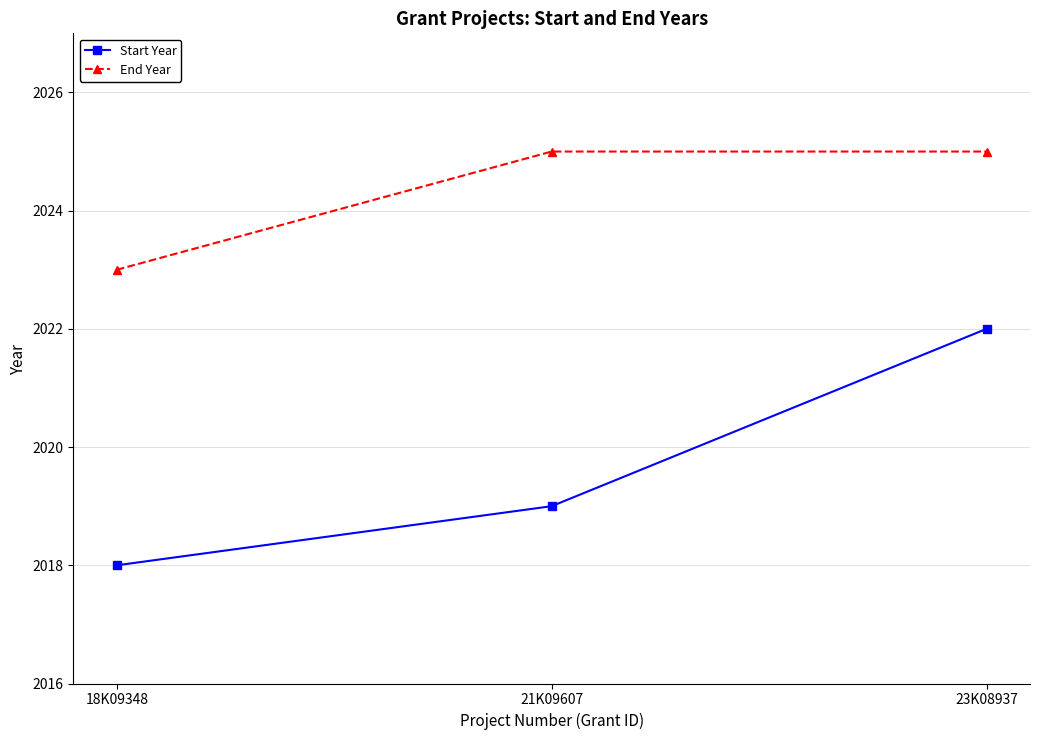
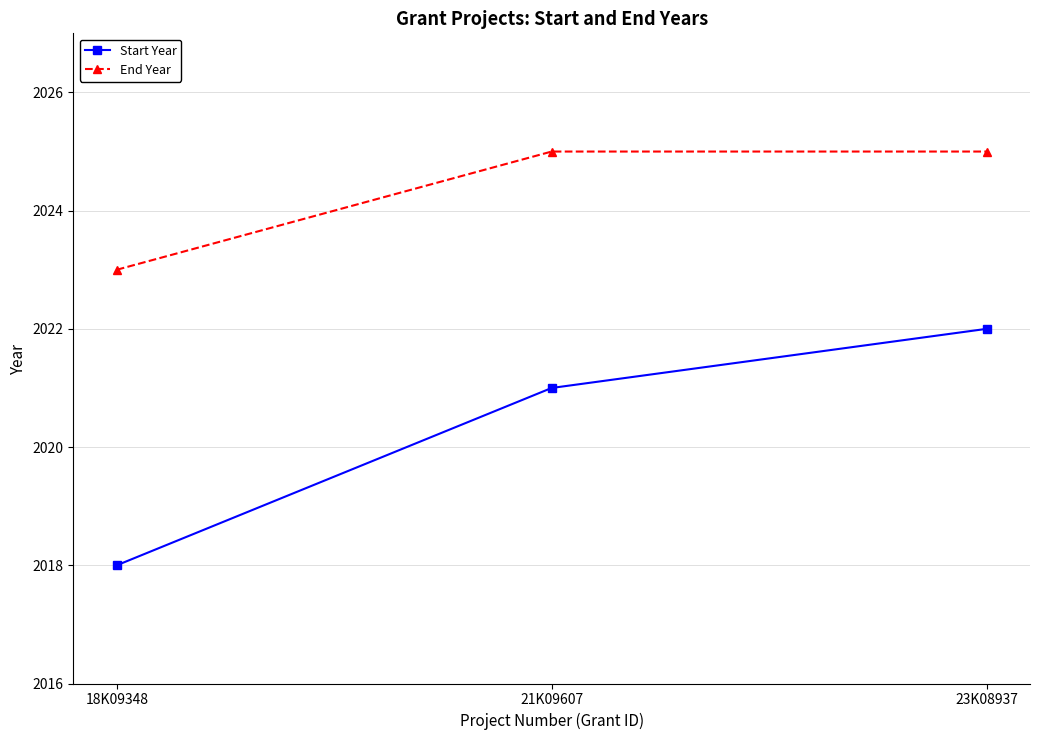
Start Year, 21K09607: 2019 -> 2021
